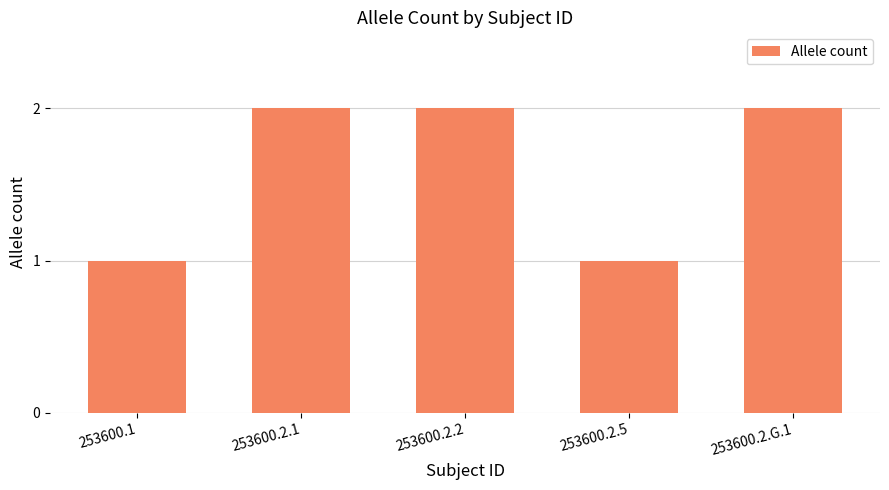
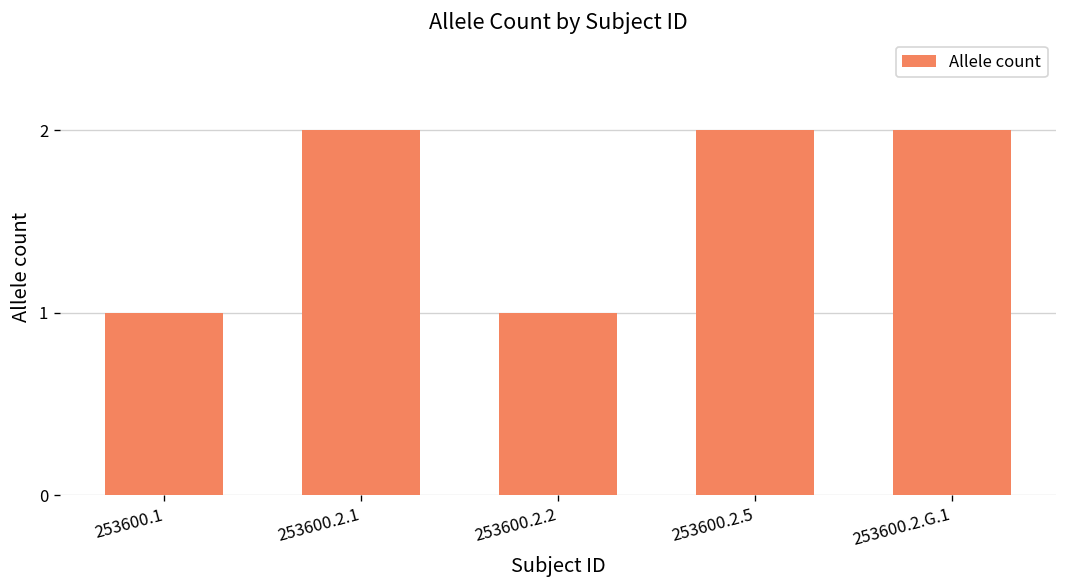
253600.2.2: 2 -> 1
253600.2.5: 1 -> 2
